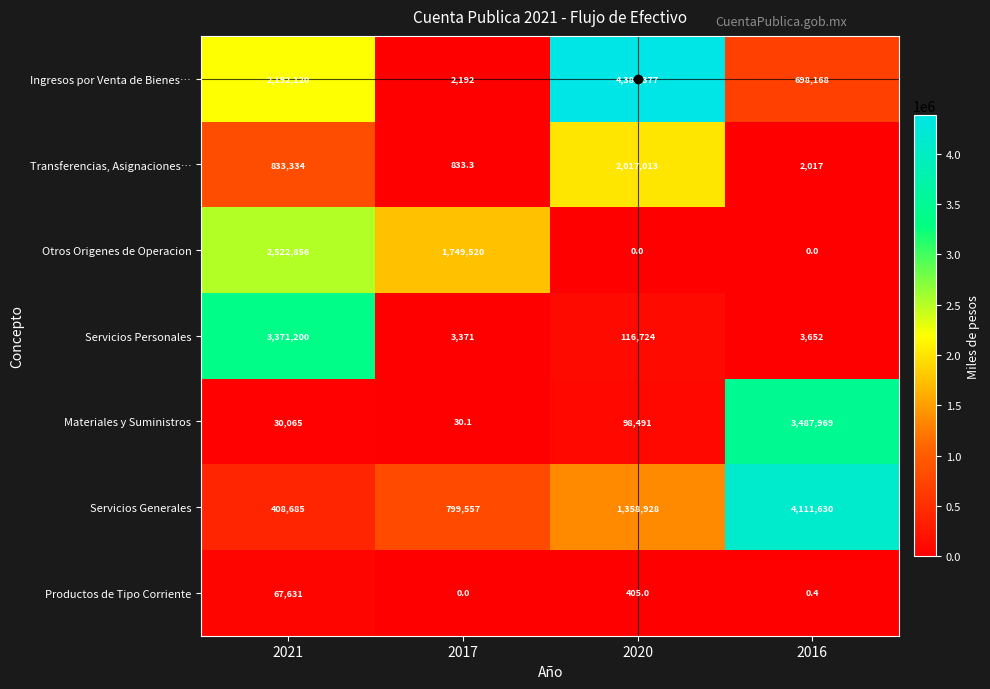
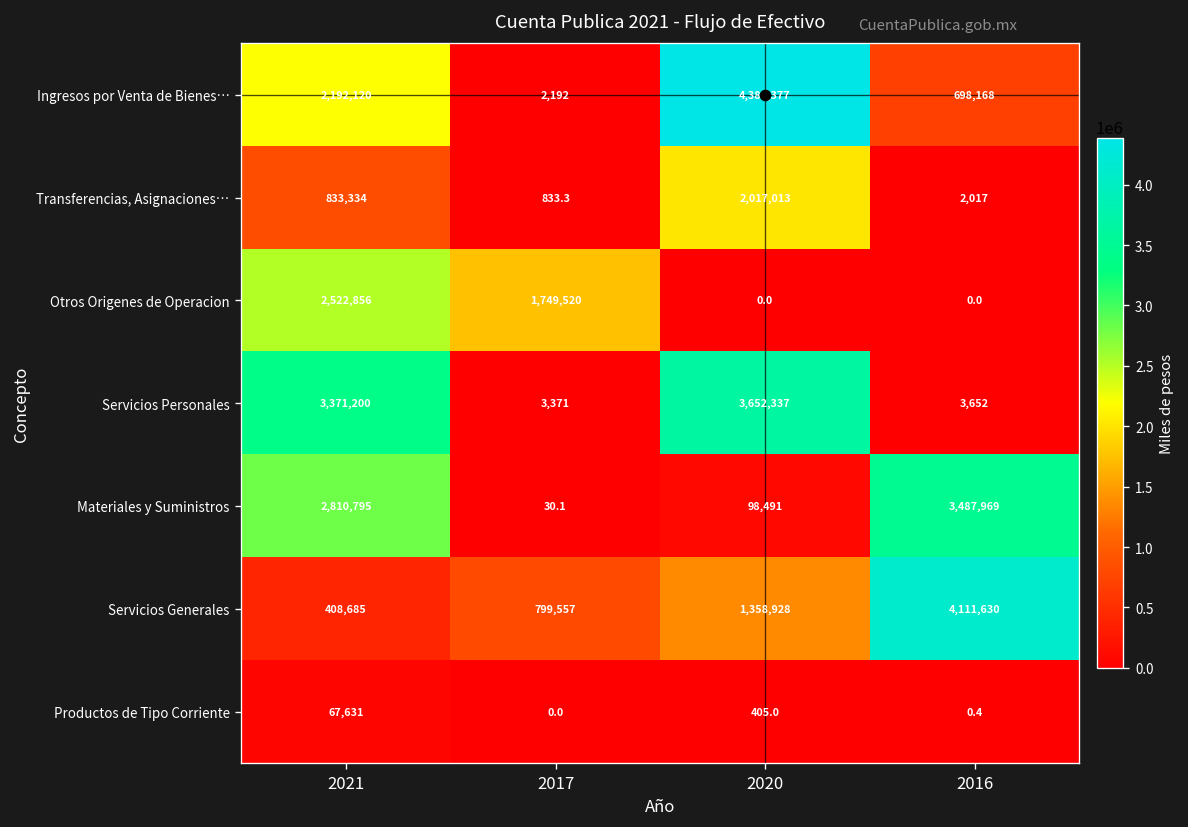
Servicios Personales, 2020: 116,724 -> 3,652,337
Materiales y Suministros, 2021: 30,065 -> 2,810,795
